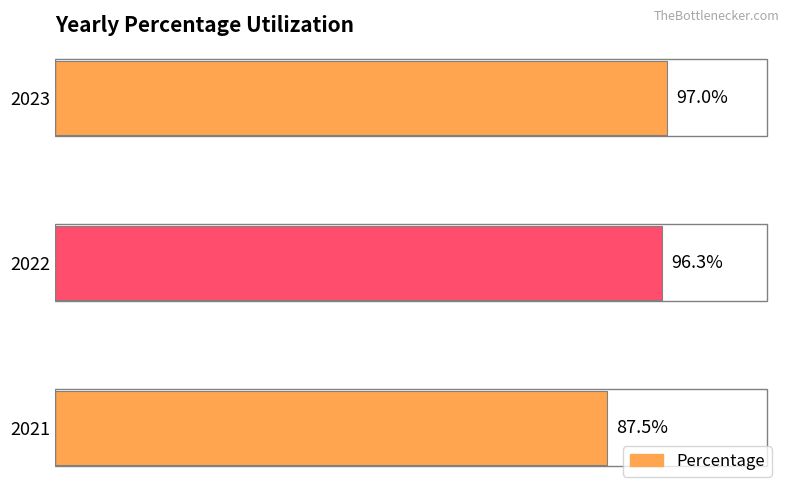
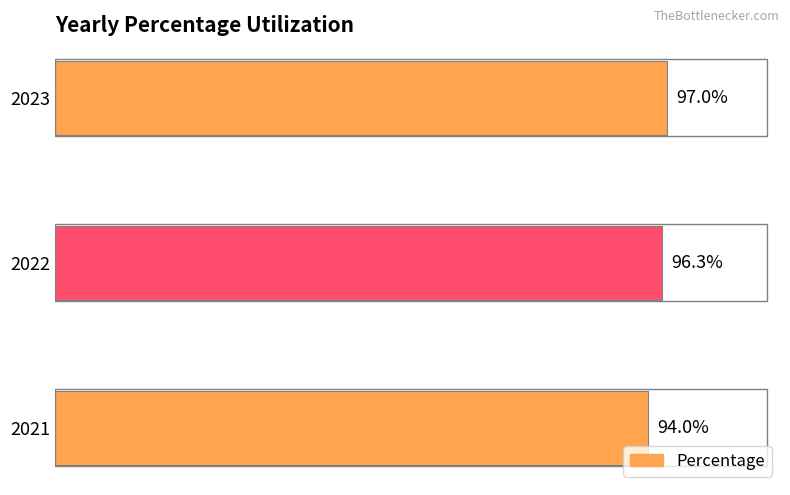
2021: 87.5% -> 94.0%
